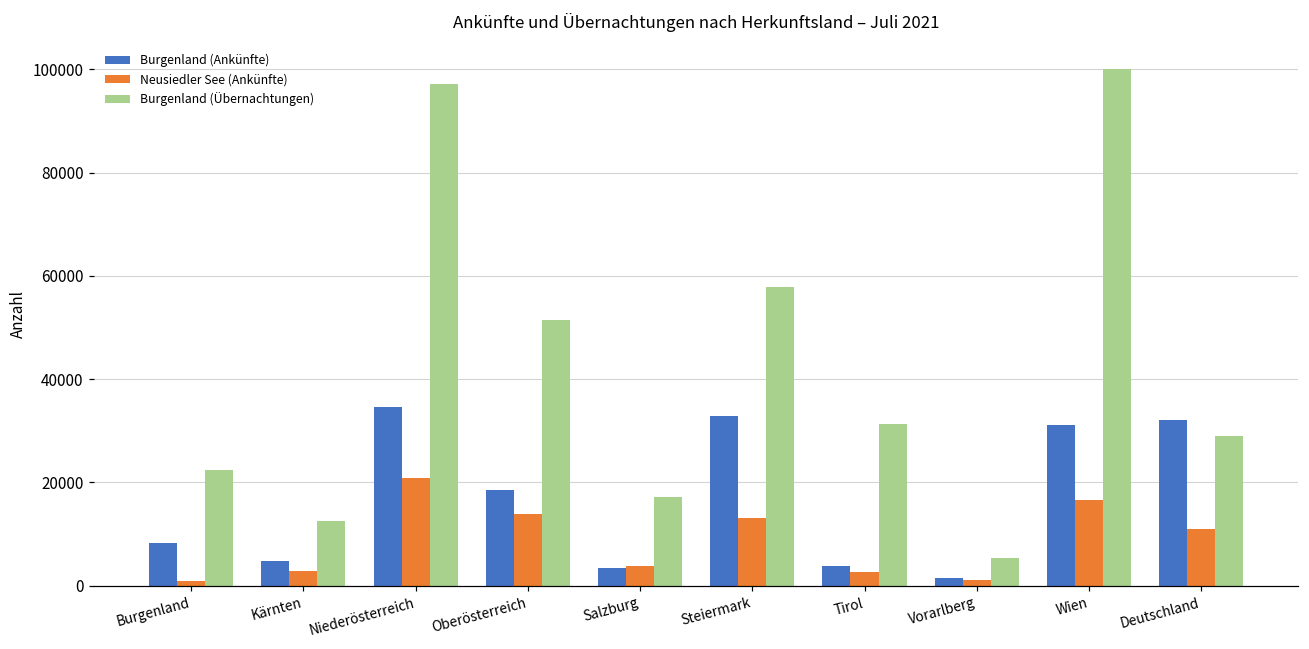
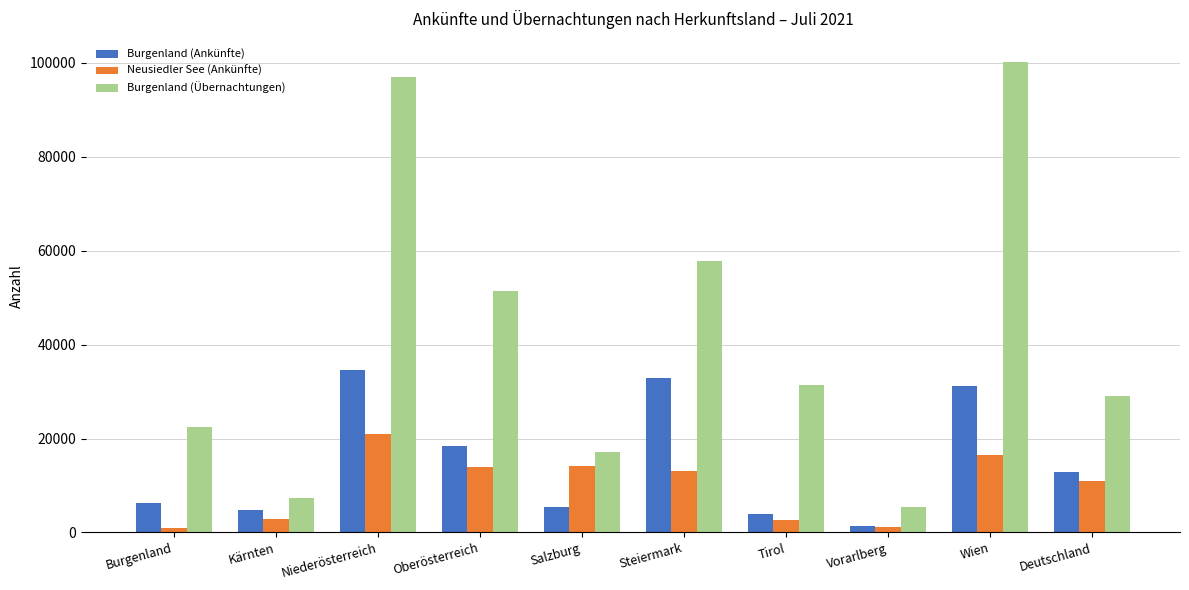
Burgenland (Ankünfte), Burgenland: 8000 -> 6000
Burgenland (Übernachtungen), Kärnten: 12000 -> 7000
Burgenland (Ankünfte), Salzburg: 3000 -> 5000
Neusiedler See (Ankünfte), Salzburg: 4000 -> 14000
Burgenland (Ankünfte), Deutschland: 32000 -> 13000
